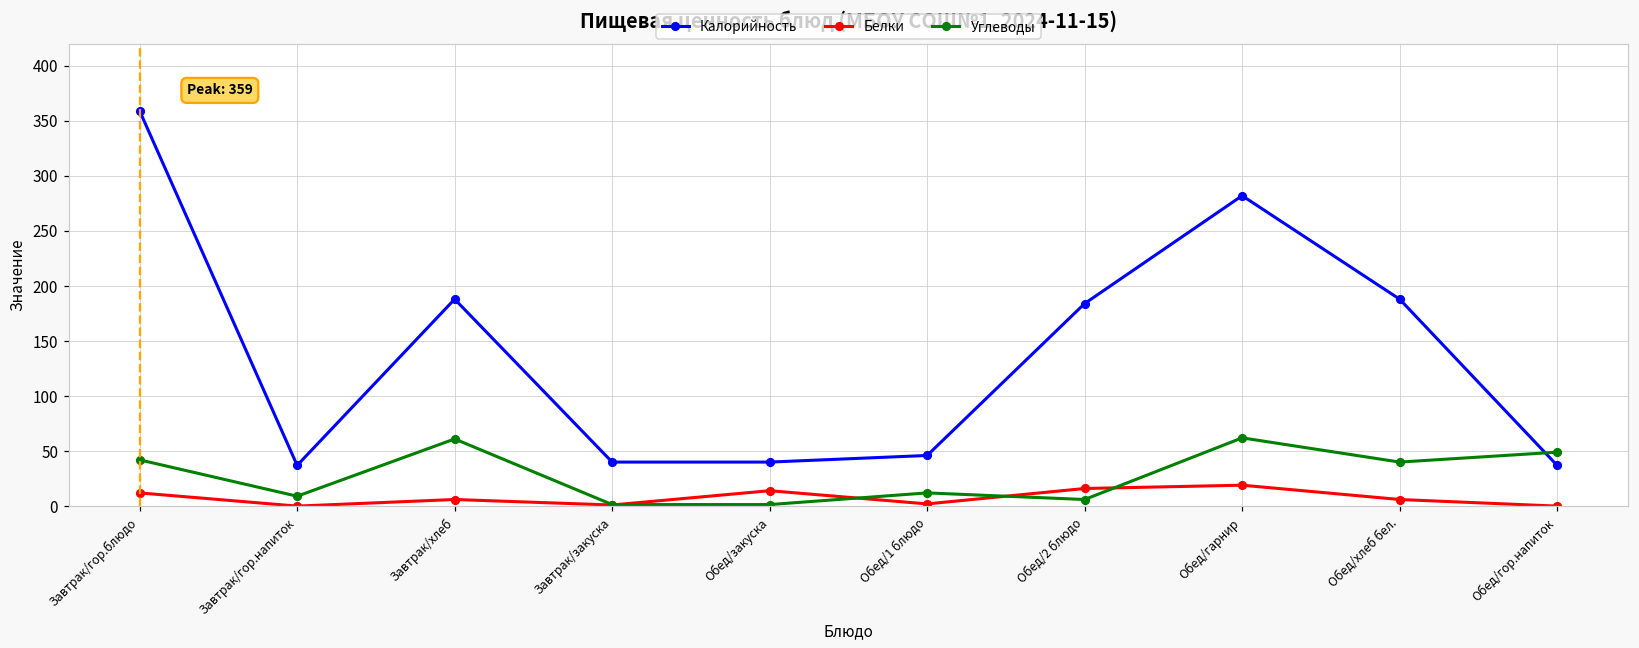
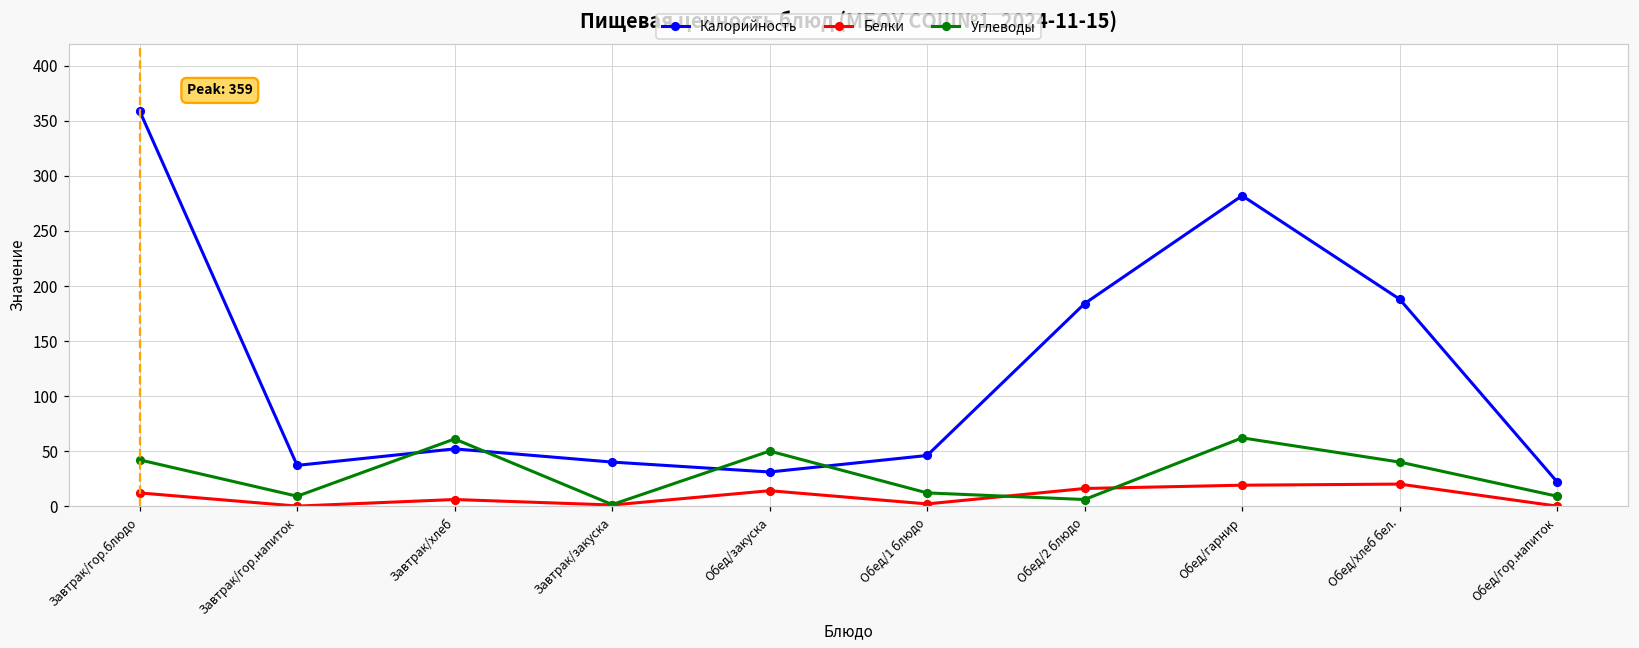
Калорийность, Завтрак/хлеб: 188 -> 52
Калорийность, Обед/закуска: 40 -> 31
Углеводы, Обед/закуска: 1 -> 50
Белки, Обед/хлеб бел.: 6 -> 20
Калорийность, Обед/гор.напиток: 37 -> 22
Углеводы, Обед/гор.напиток: 49 -> 9
